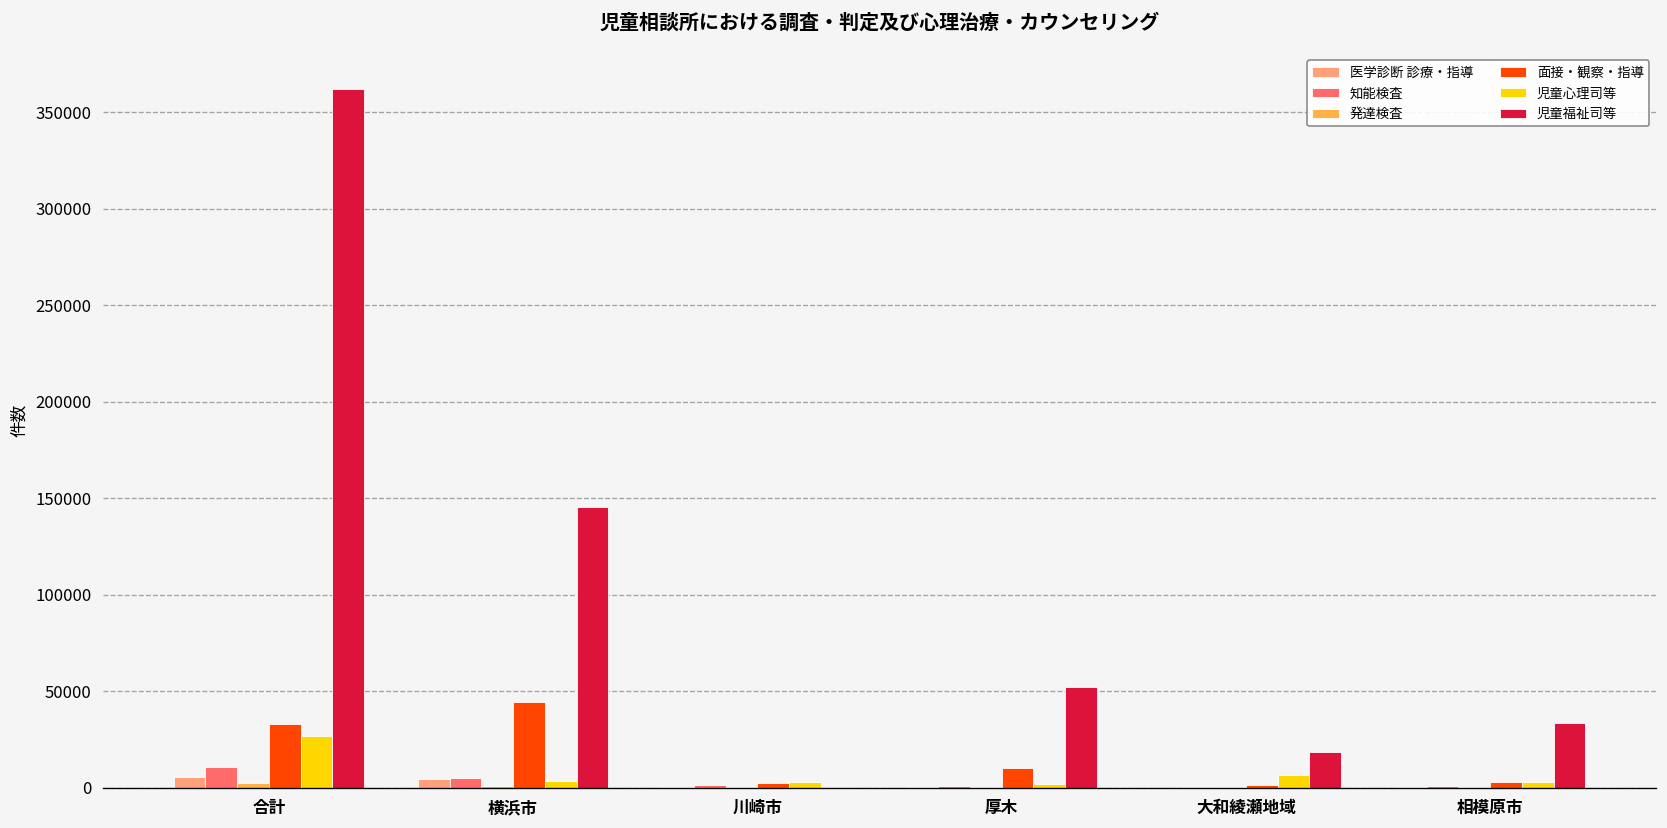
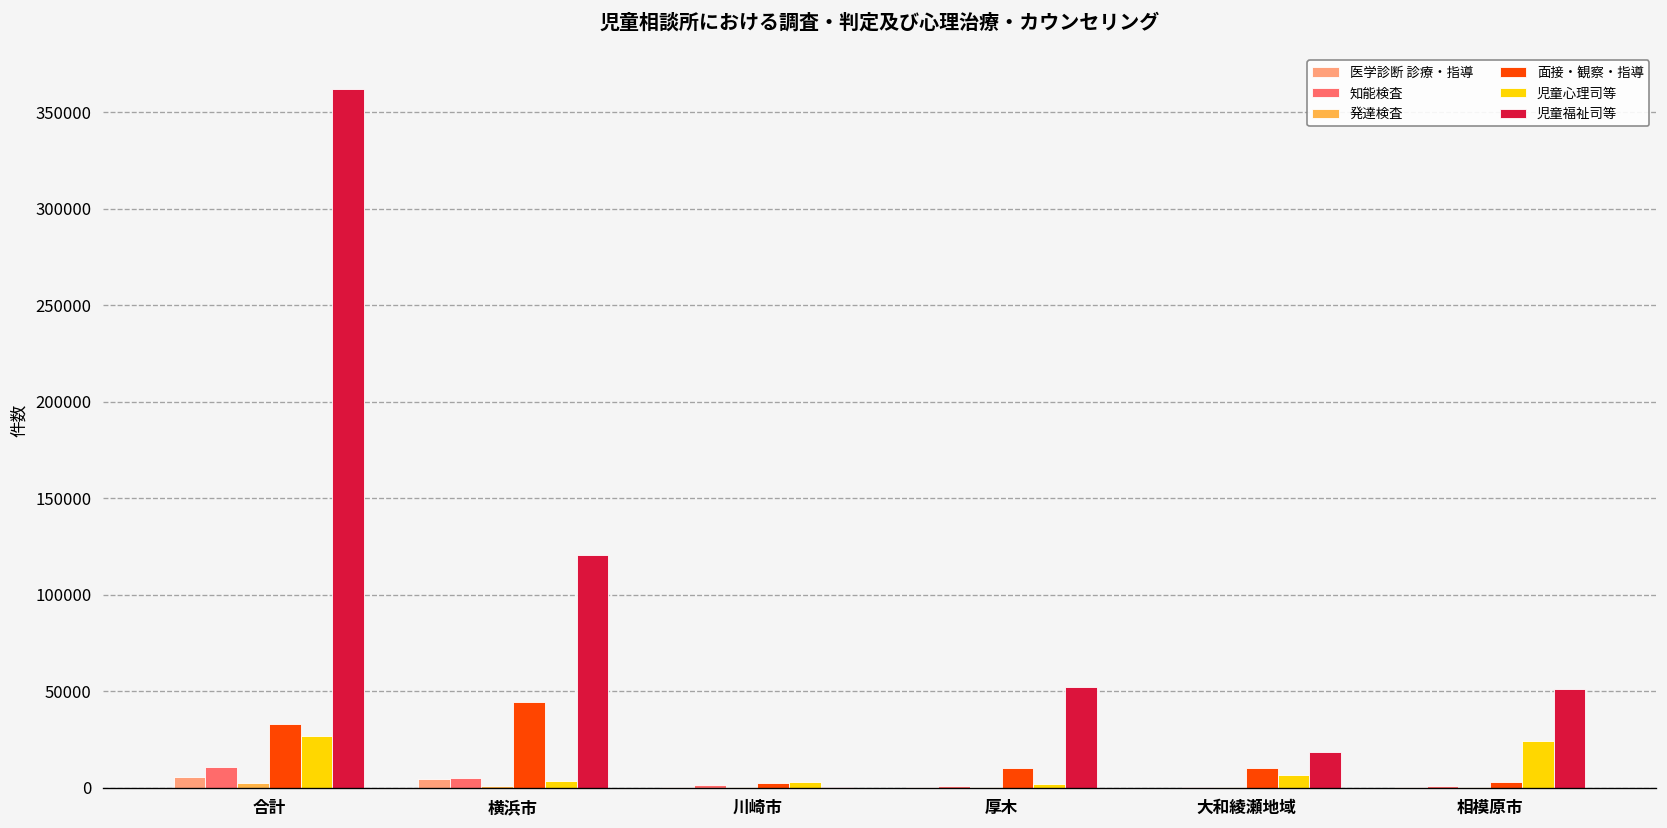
児童福祉司等, 横浜市: 145000 -> 121000
面接・観察・指導, 大和綾瀬地域: 1000 -> 10000
児童心理司等, 相模原市: 3000 -> 24000
児童福祉司等, 相模原市: 34000 -> 51000
